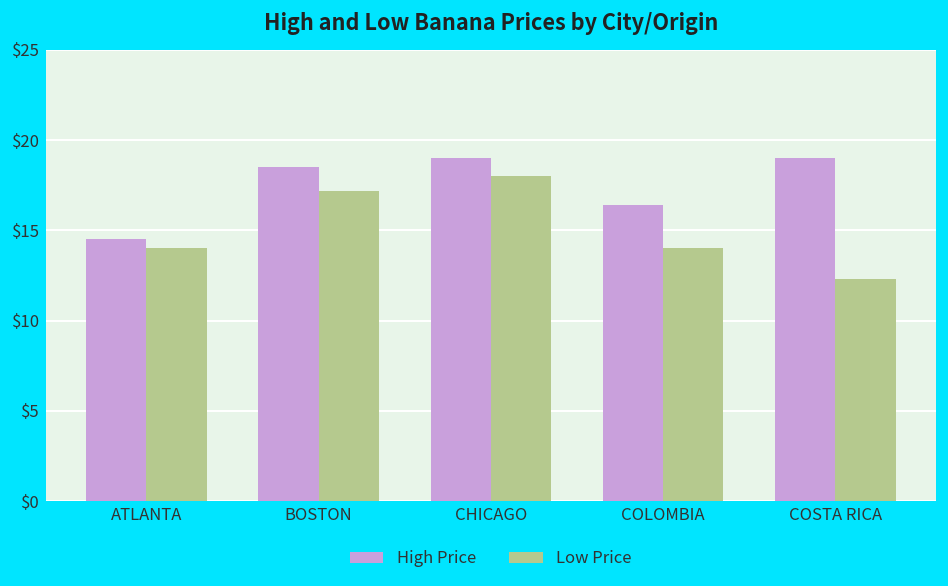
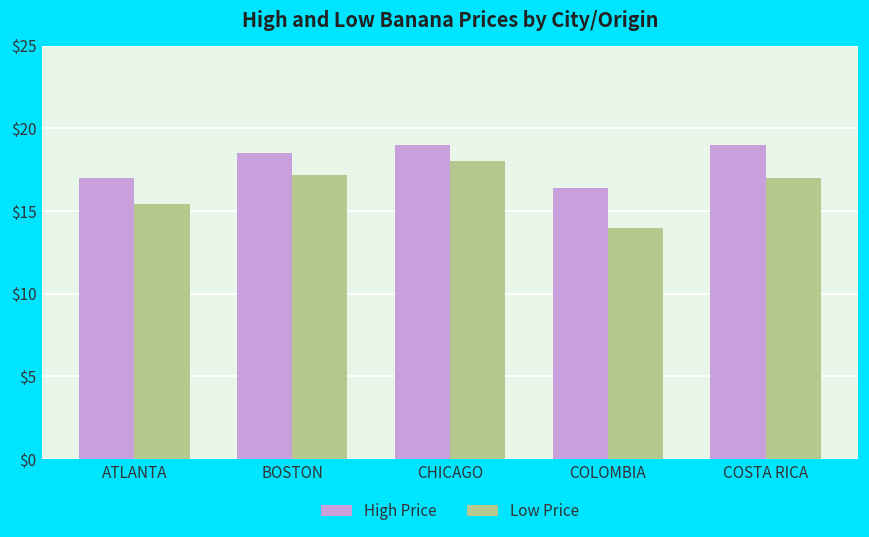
High Price, ATLANTA: $14.5 -> $17.0
Low Price, ATLANTA: $14.0 -> $15.4
Low Price, COSTA RICA: $12.3 -> $17.0
